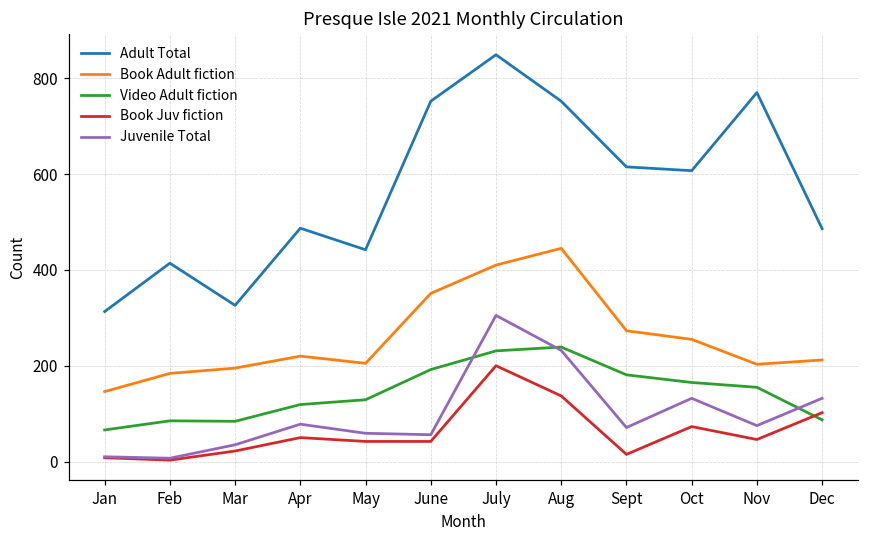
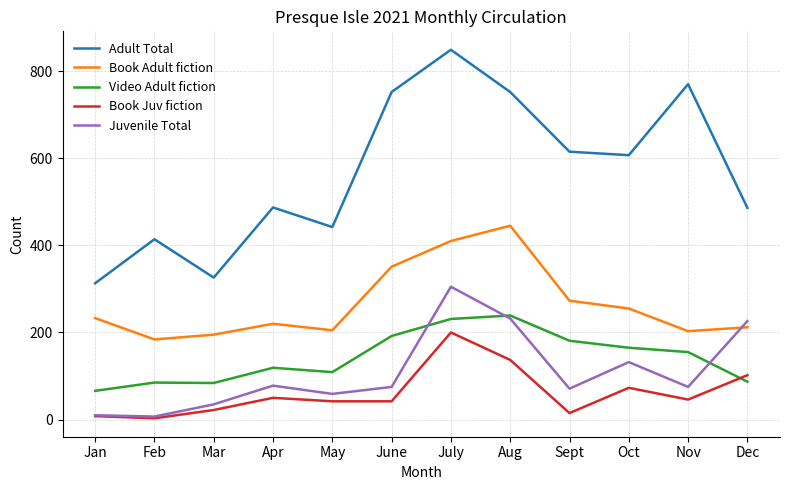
Book Adult fiction, Jan: 150 -> 230
Video Adult fiction, May: 130 -> 110
Juvenile Total, June: 60 -> 80
Juvenile Total, Dec: 130 -> 230
